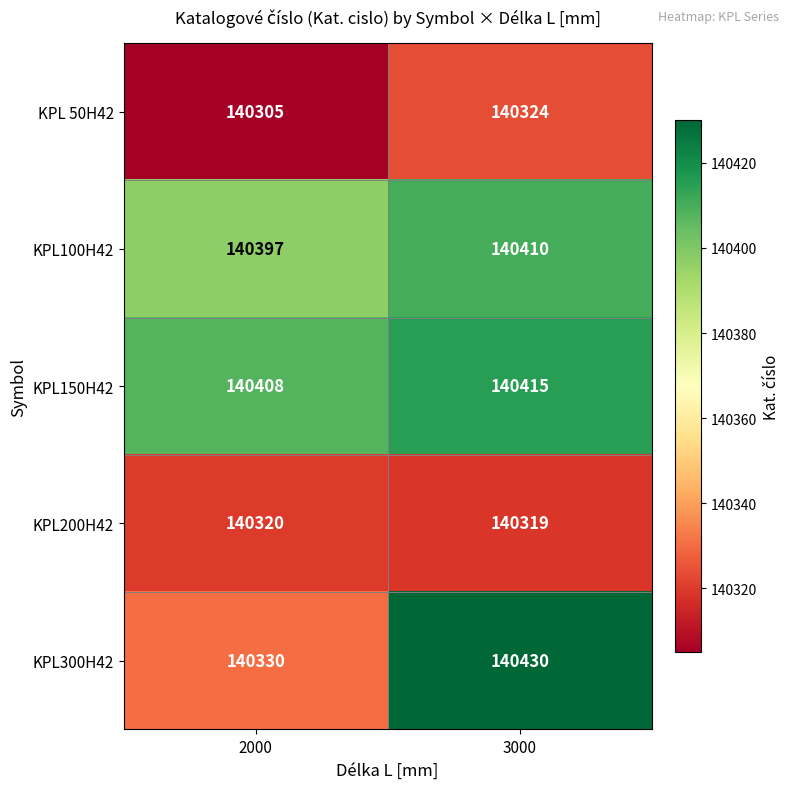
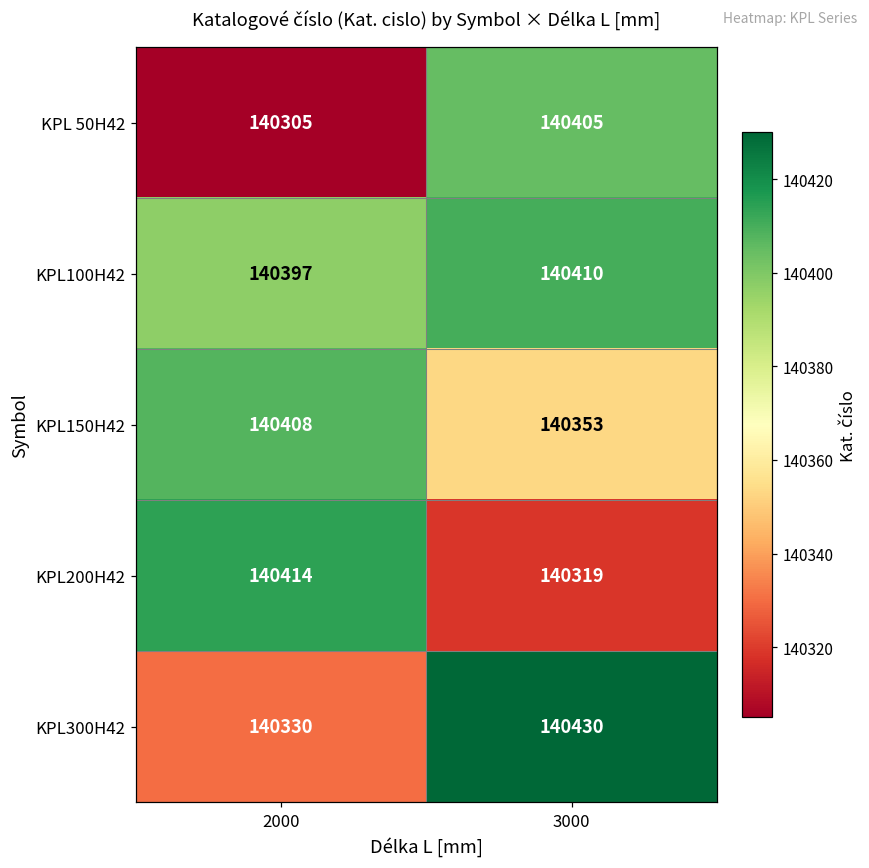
KPL 50H42, 3000: 140324 -> 140405
KPL150H42, 3000: 140415 -> 140353
KPL200H42, 2000: 140320 -> 140414
